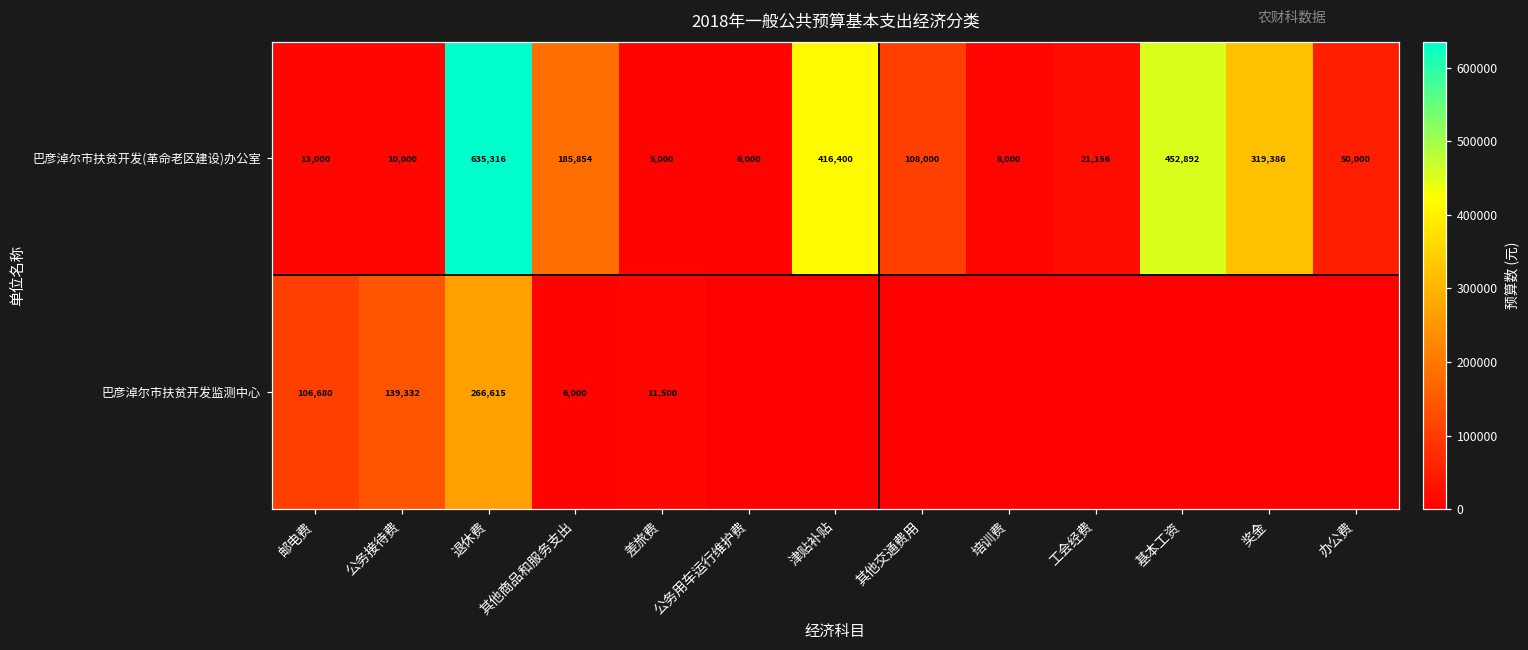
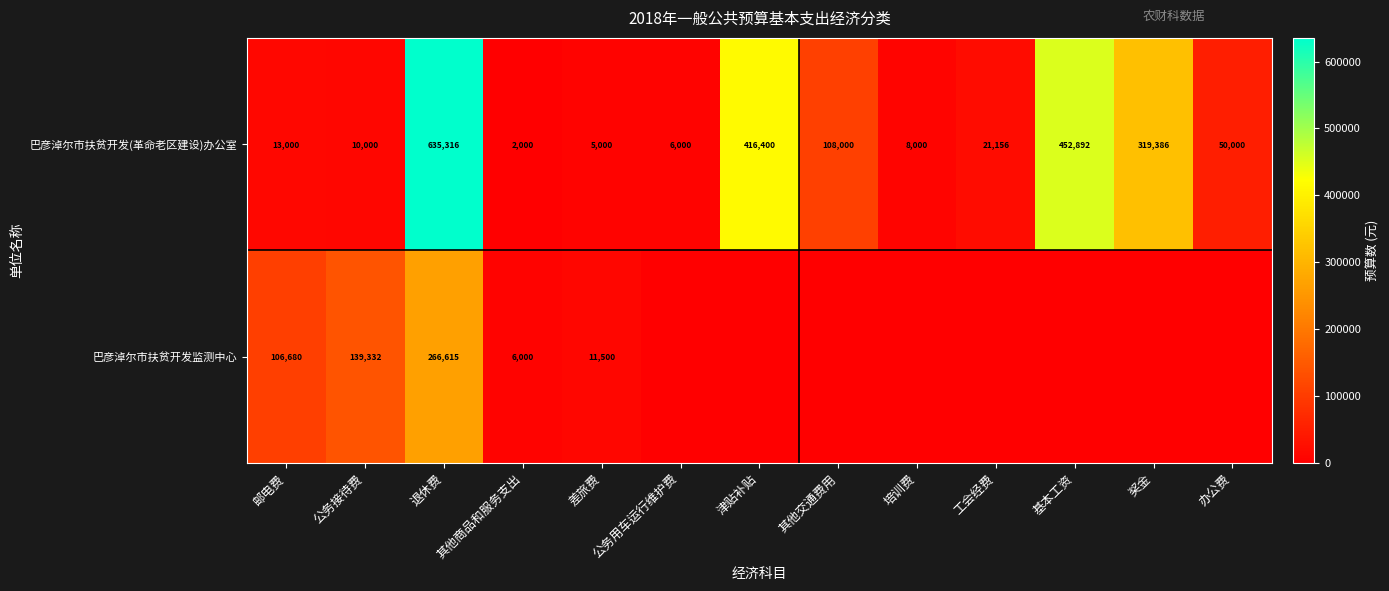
巴彦淖尔市扶贫开发(革命老区建设)办公室, 其他商品和服务支出: 185,854 -> 2,000
